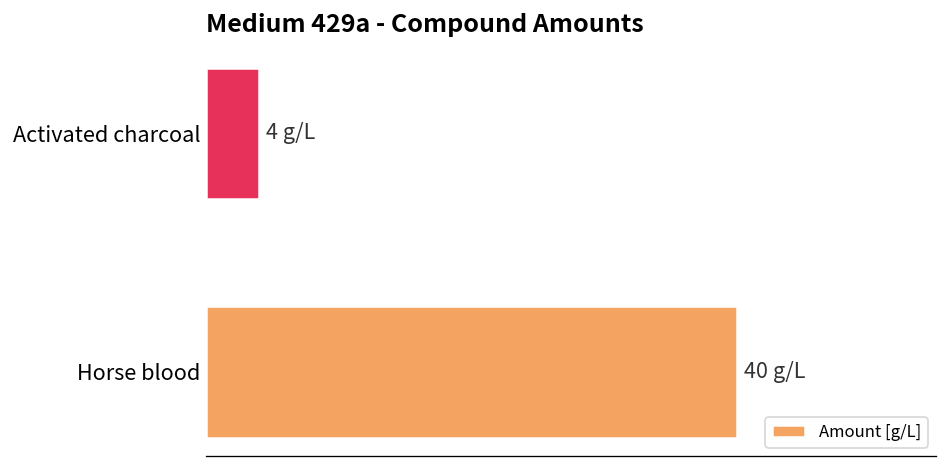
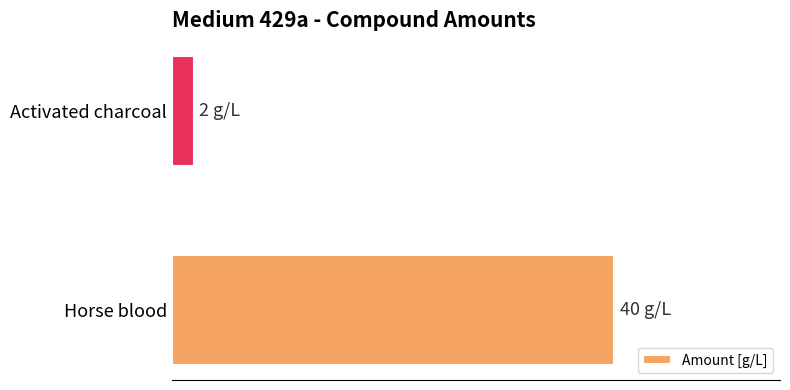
Activated charcoal: 4 -> 2
